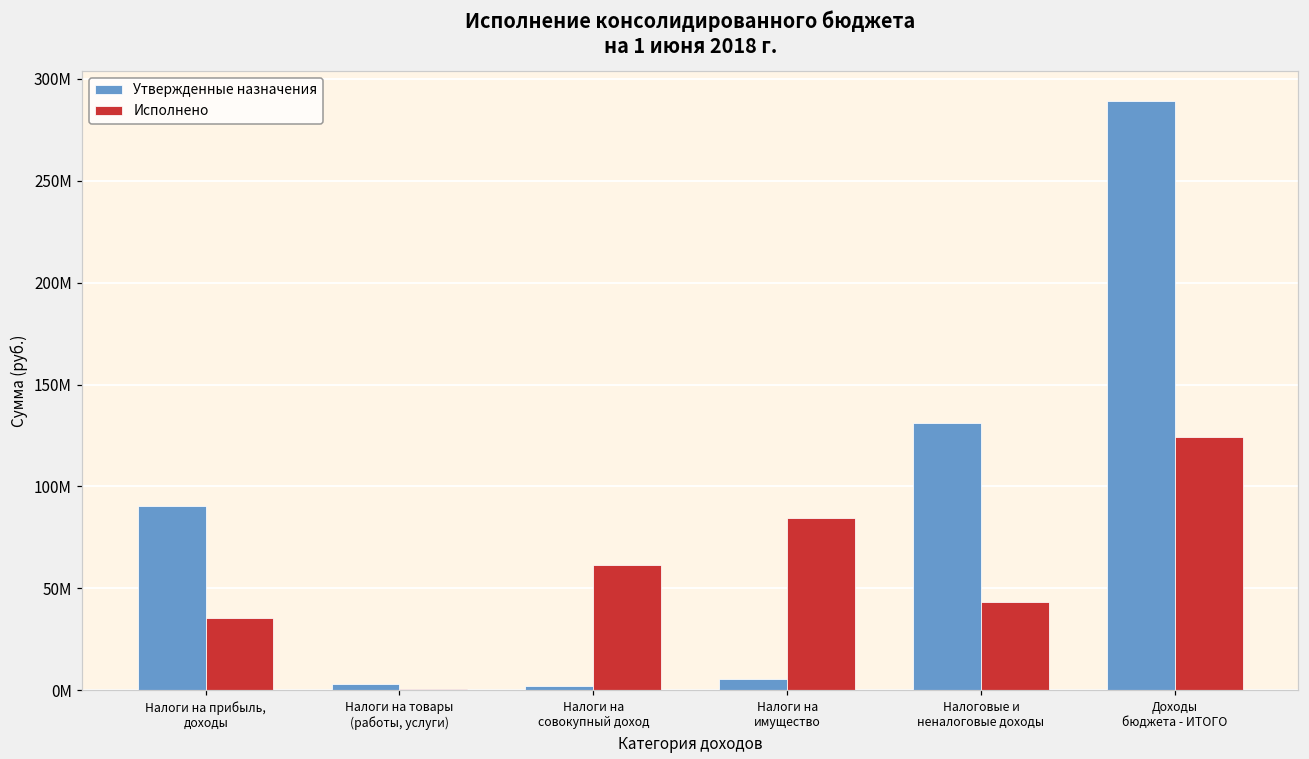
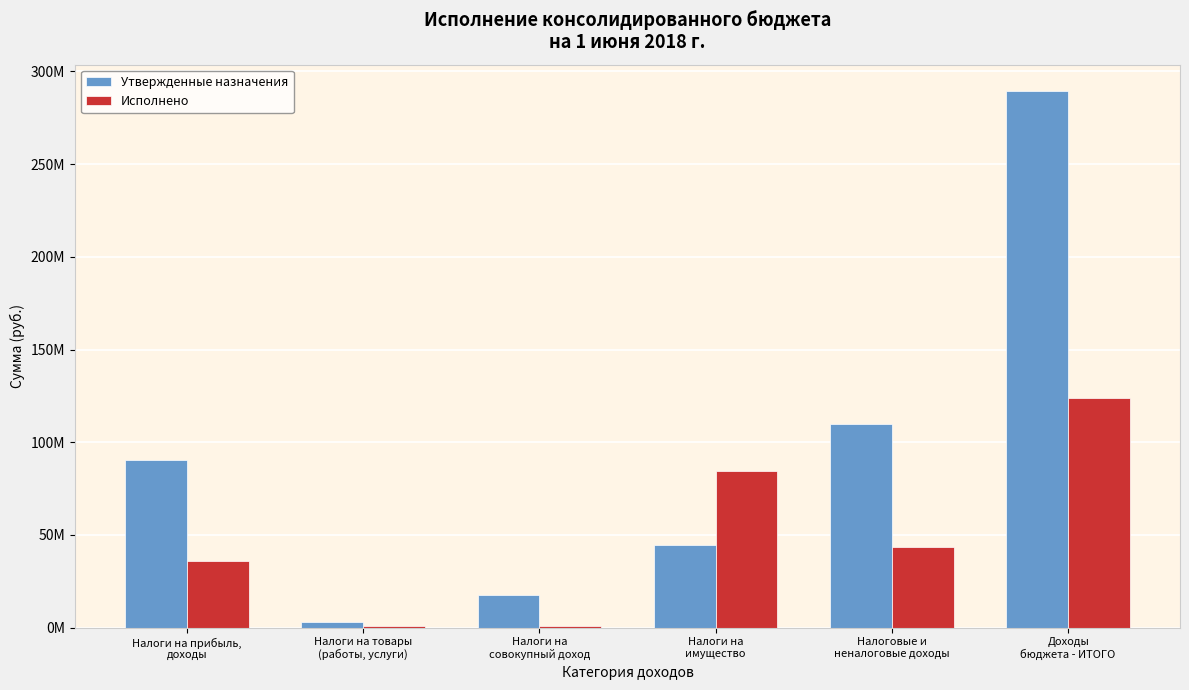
Утвержденные назначения, Налоги на совокупный доход: 2000000 -> 17000000
Исполнено, Налоги на совокупный доход: 61000000 -> 1000000
Утвержденные назначения, Налоги на имущество: 6000000 -> 45000000
Утвержденные назначения, Налоговые и неналоговые доходы: 131000000 -> 110000000
